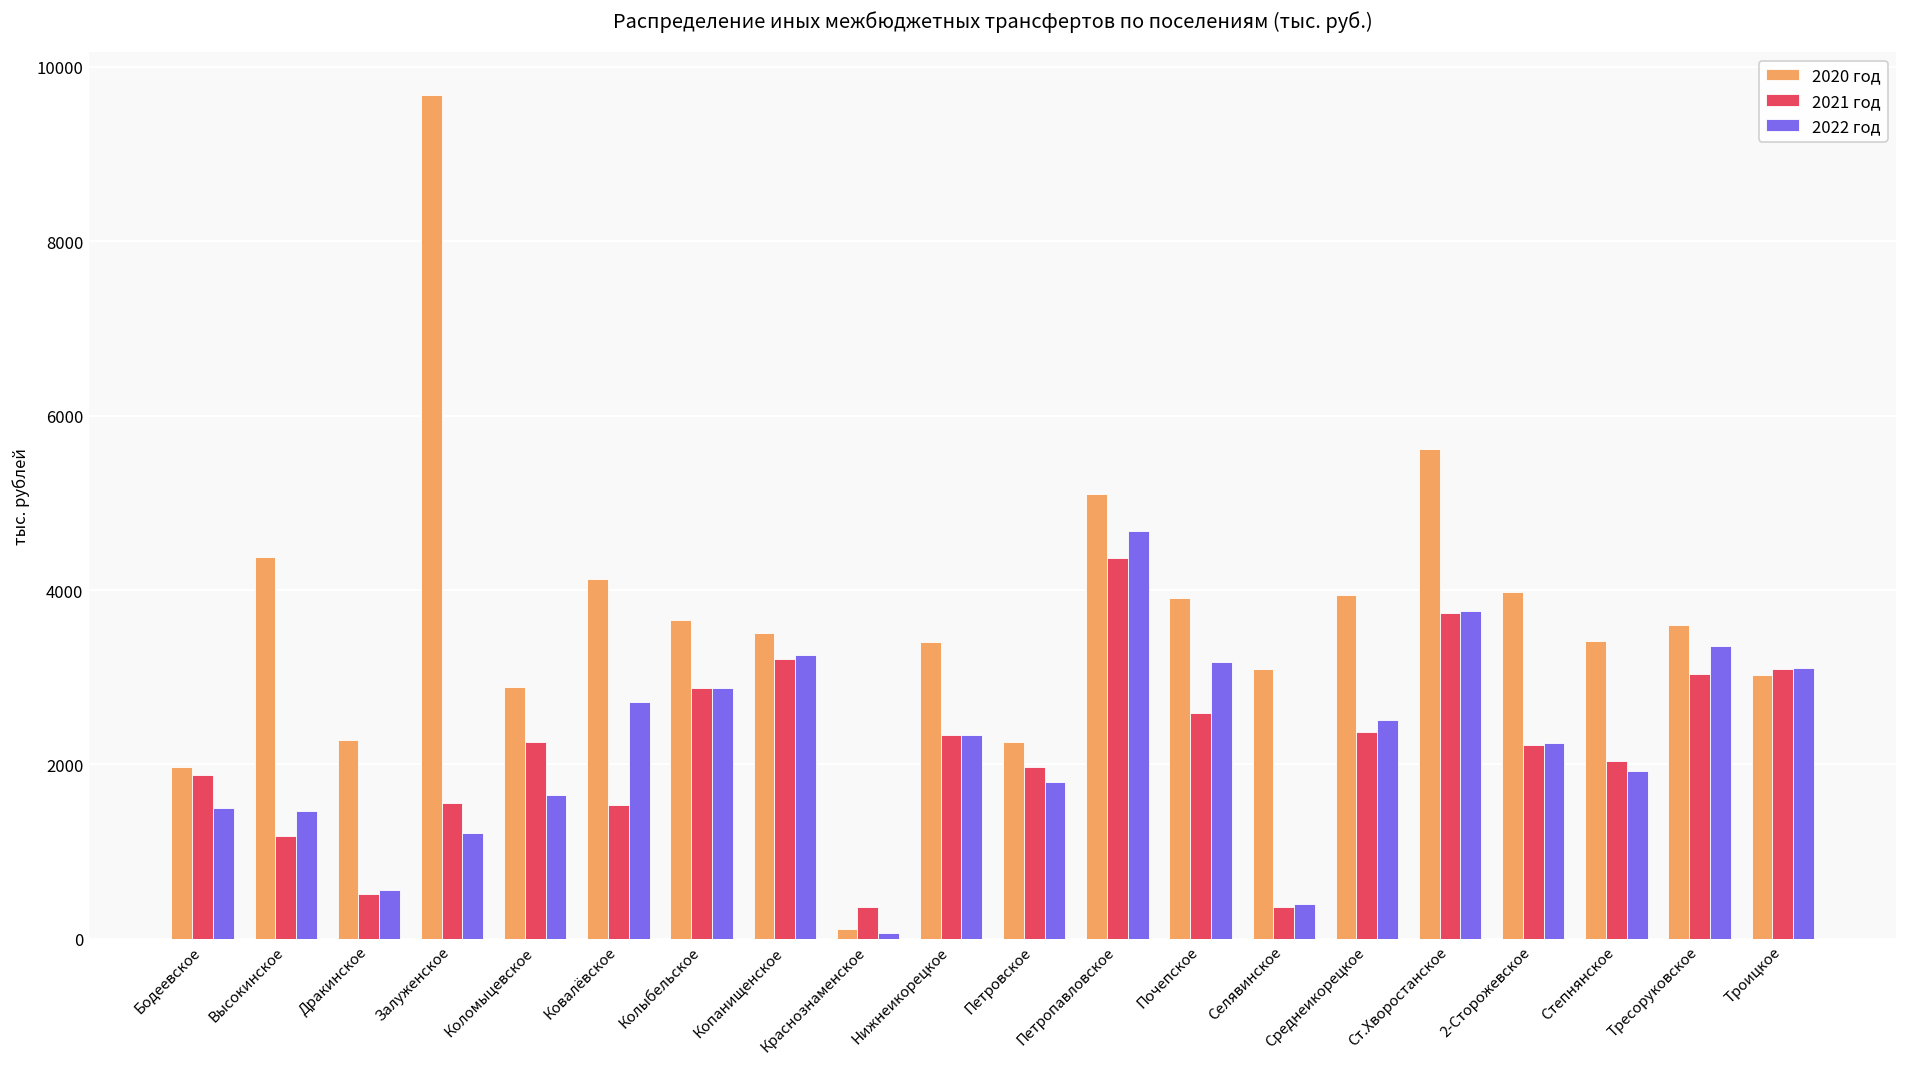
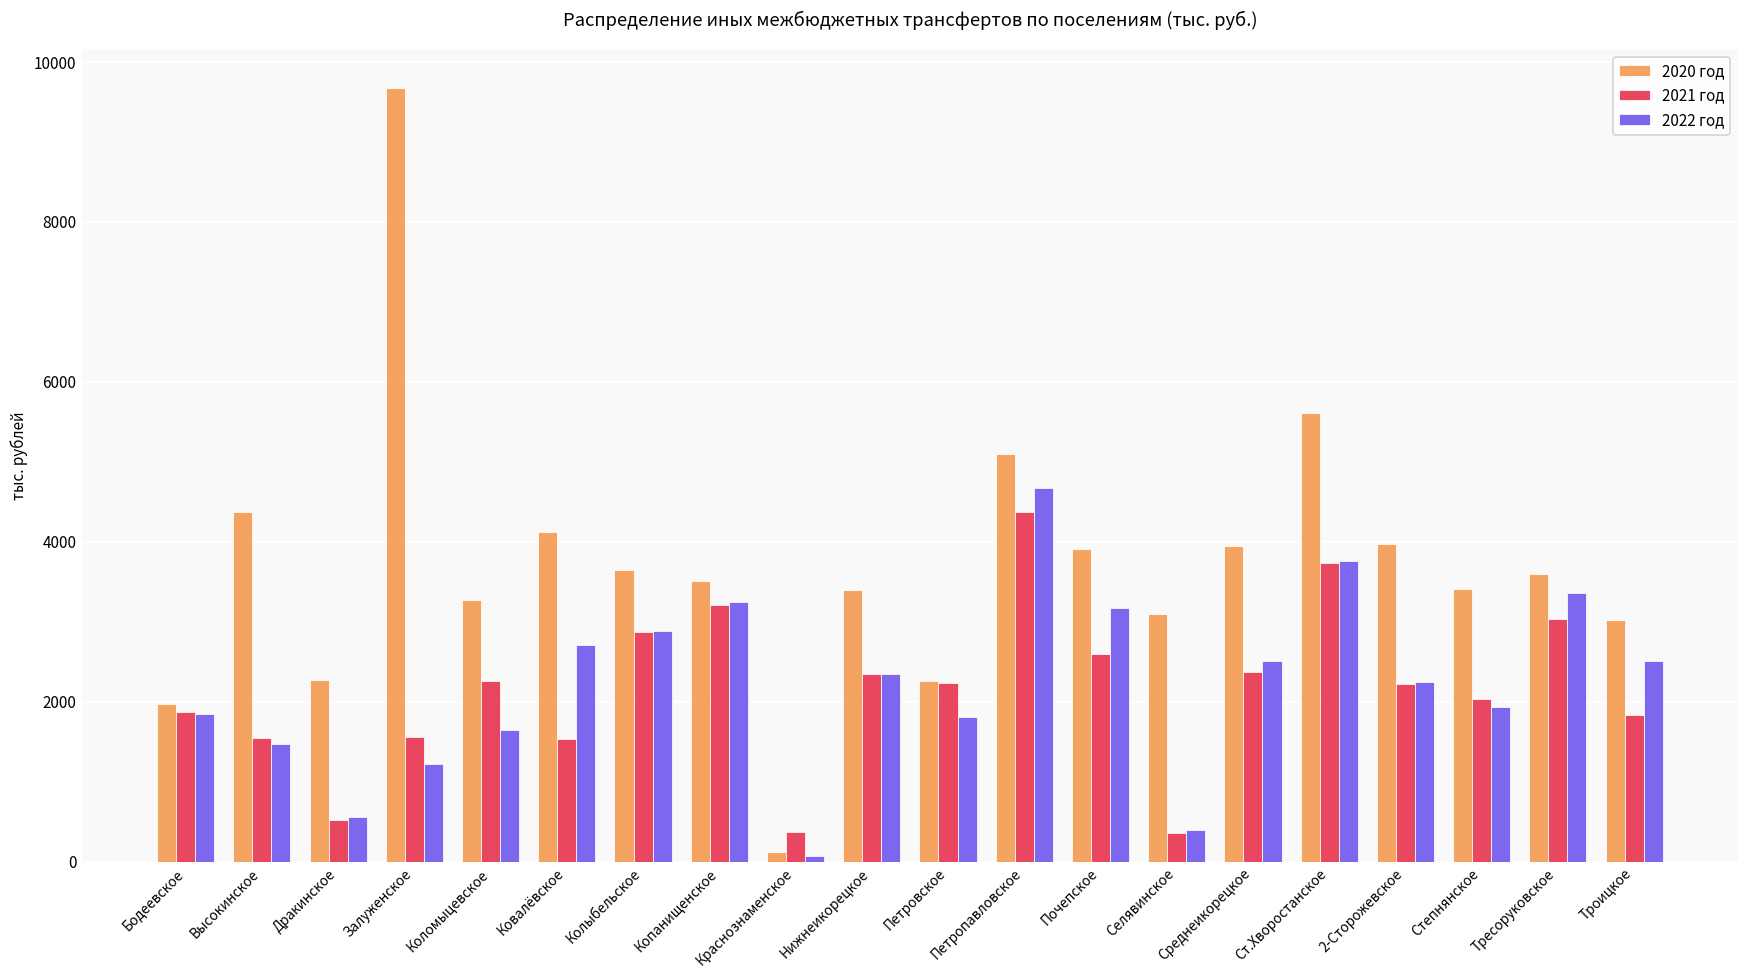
2022 год, Бодеевское: 1500 -> 1800
2021 год, Высокинское: 1200 -> 1600
2020 год, Коломыцевское: 2900 -> 3300
2021 год, Петровское: 2000 -> 2200
2021 год, Троицкое: 3100 -> 1800
2022 год, Троицкое: 3100 -> 2500
